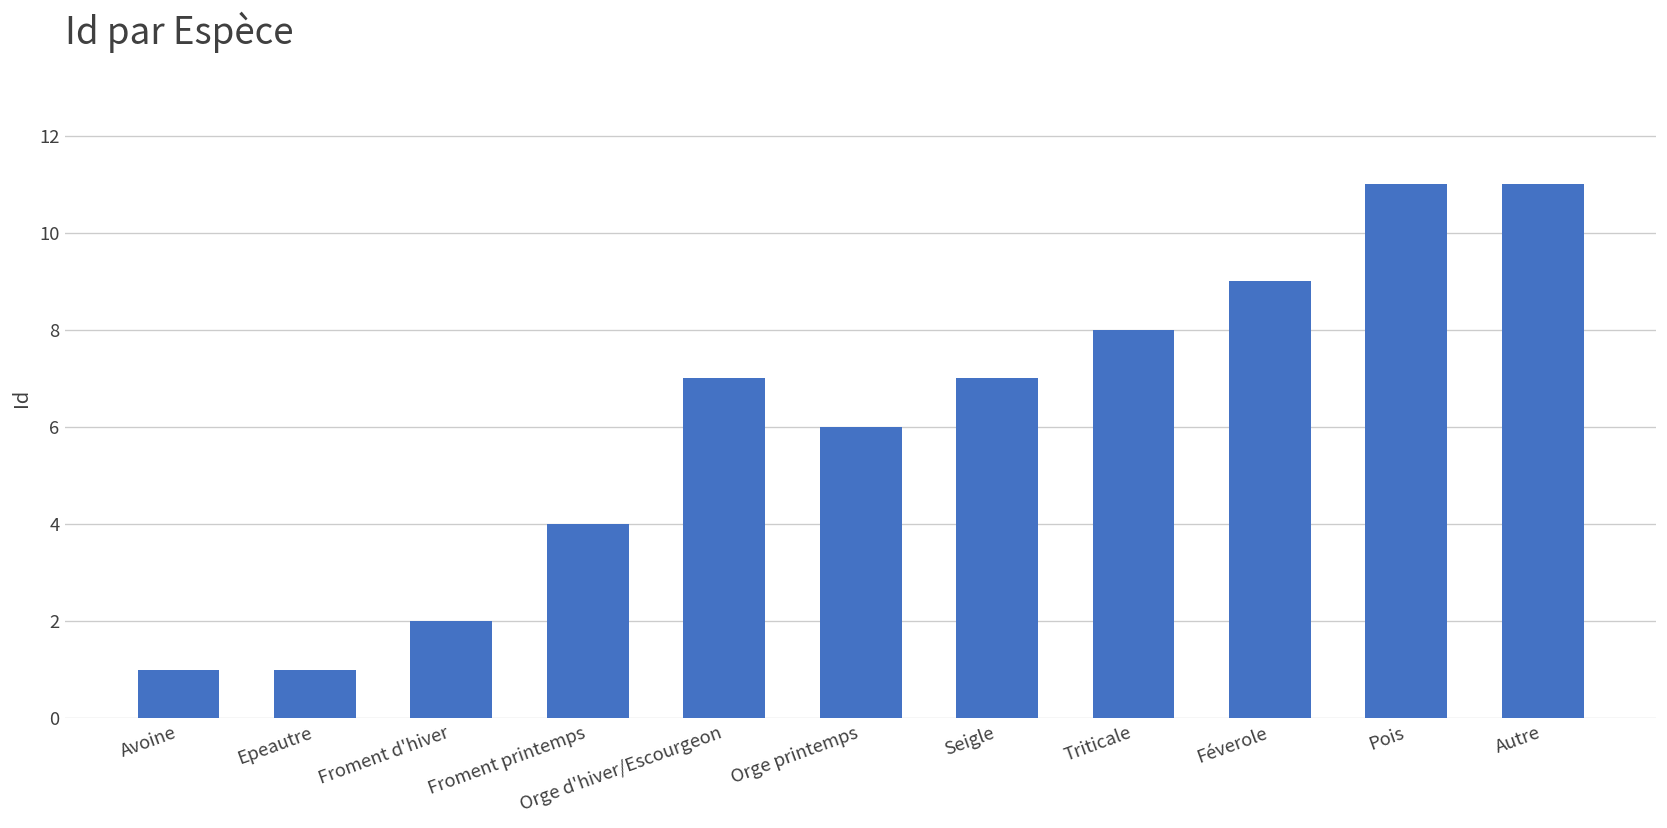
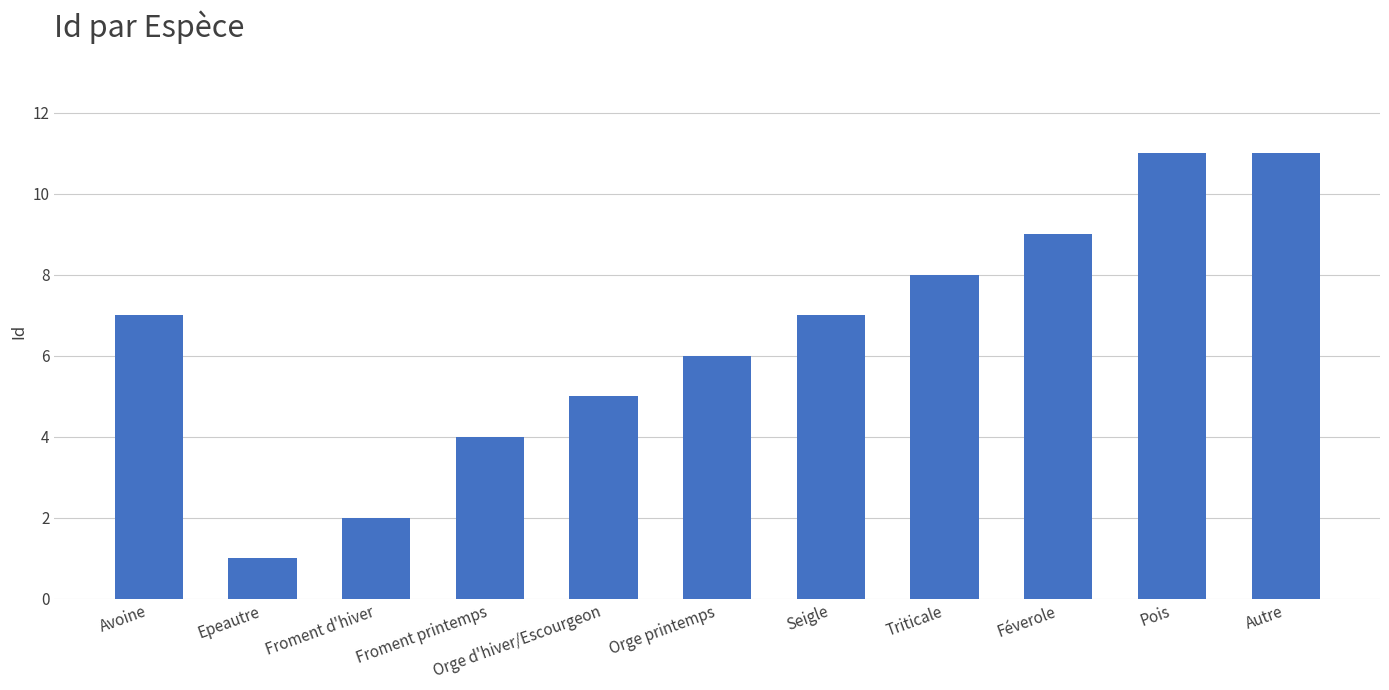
Avoine: 1 -> 7
Orge d'hiver/Escourgeon: 7 -> 5
